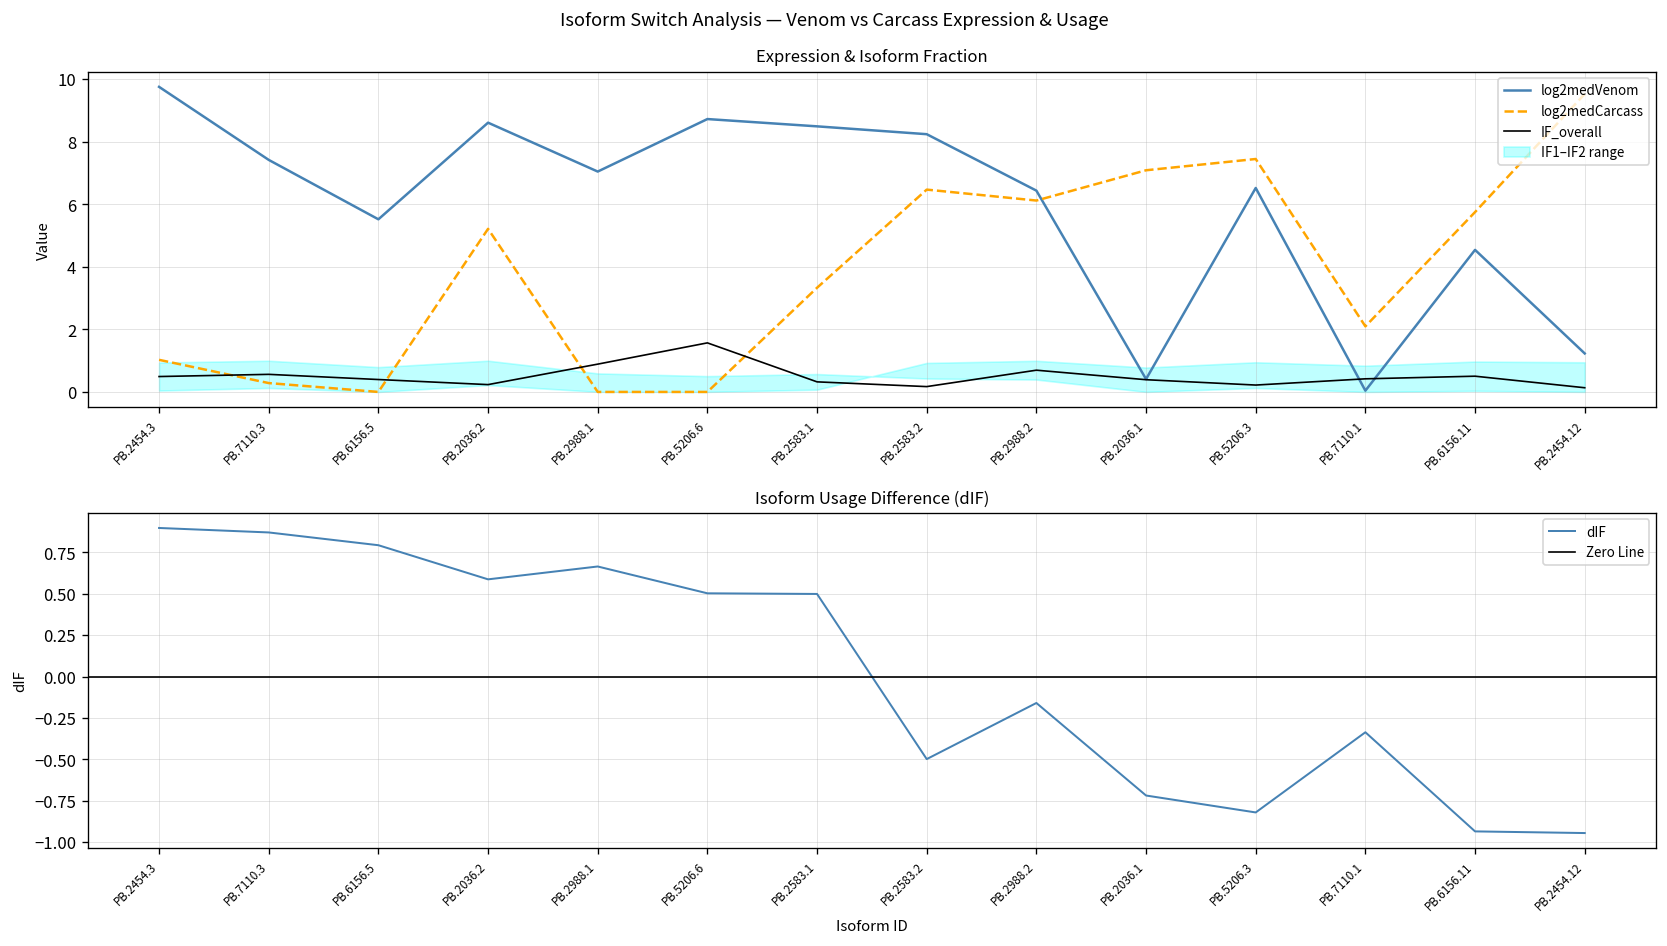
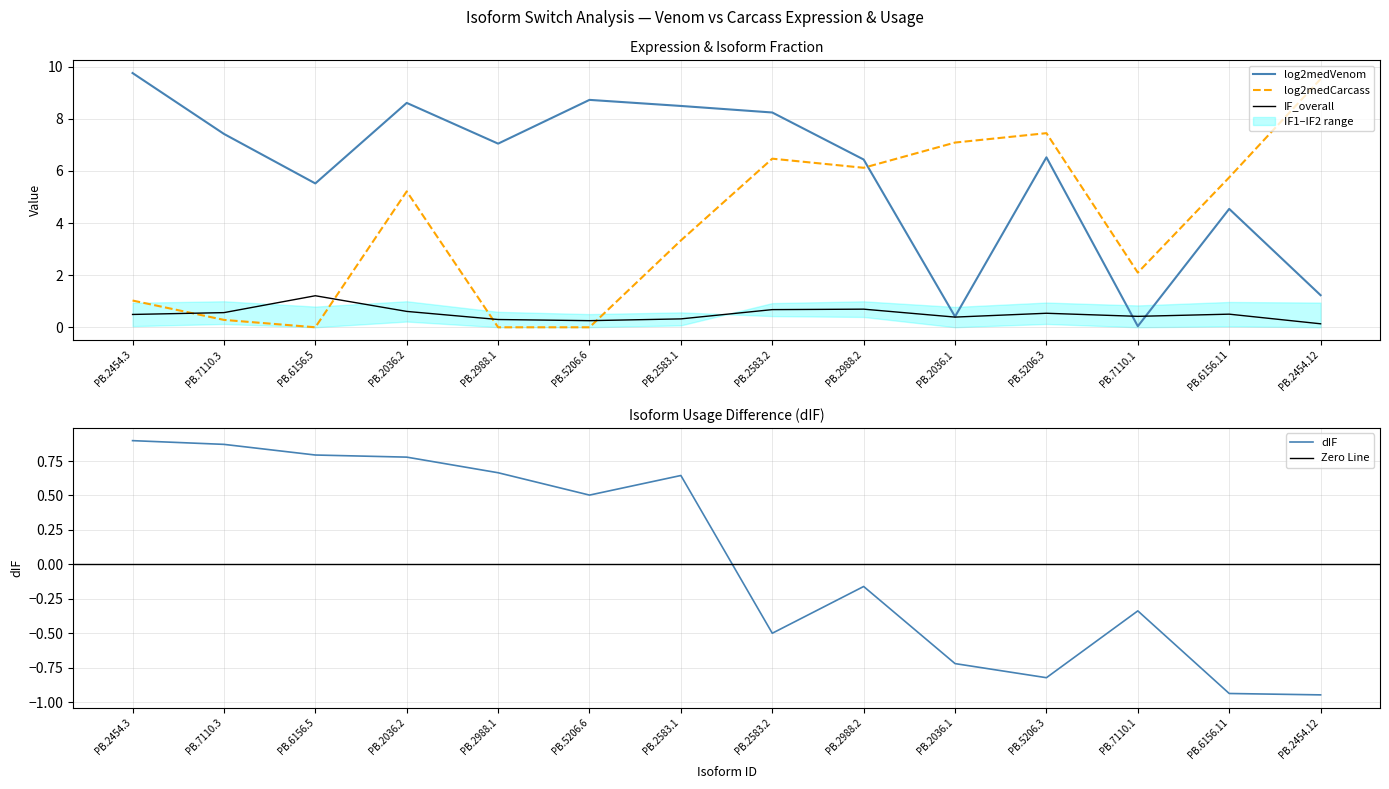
Expression & Isoform Fraction, IF_overall, PB.6156.5: 0.4 -> 1.2
Expression & Isoform Fraction, IF_overall, PB.2036.2: 0.2 -> 0.6
Expression & Isoform Fraction, IF_overall, PB.2988.1: 0.9 -> 0.3
Expression & Isoform Fraction, IF_overall, PB.5206.6: 1.6 -> 0.3
Expression & Isoform Fraction, IF_overall, PB.2583.2: 0.2 -> 0.7
Expression & Isoform Fraction, IF_overall, PB.5206.3: 0.2 -> 0.5
Isoform Usage Difference (dIF), PB.2036.2: 0.59 -> 0.78
Isoform Usage Difference (dIF), PB.2583.1: 0.50 -> 0.65
